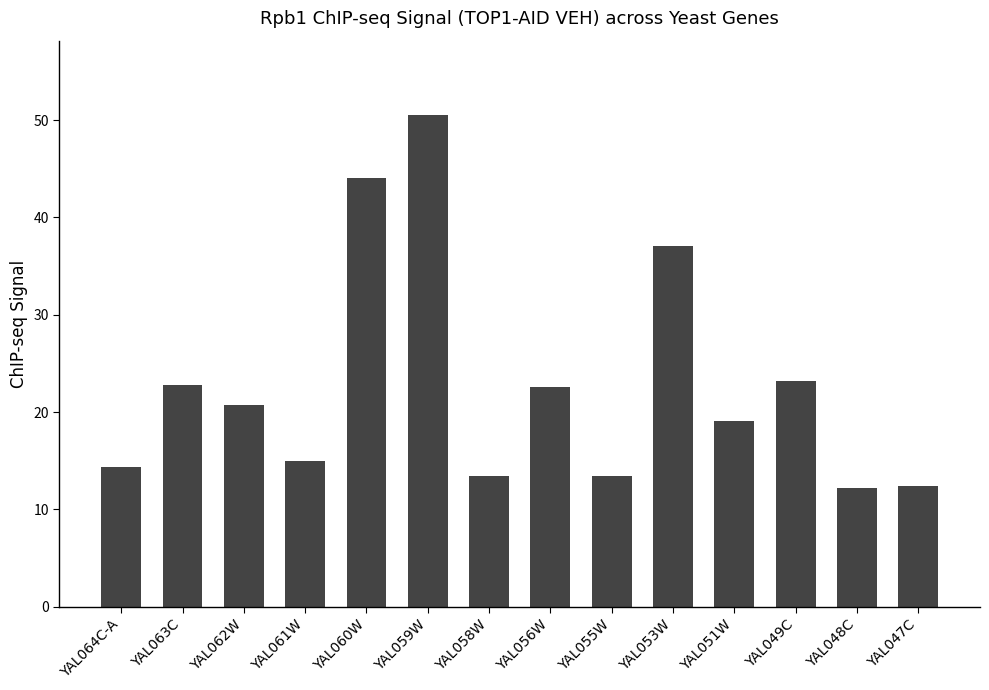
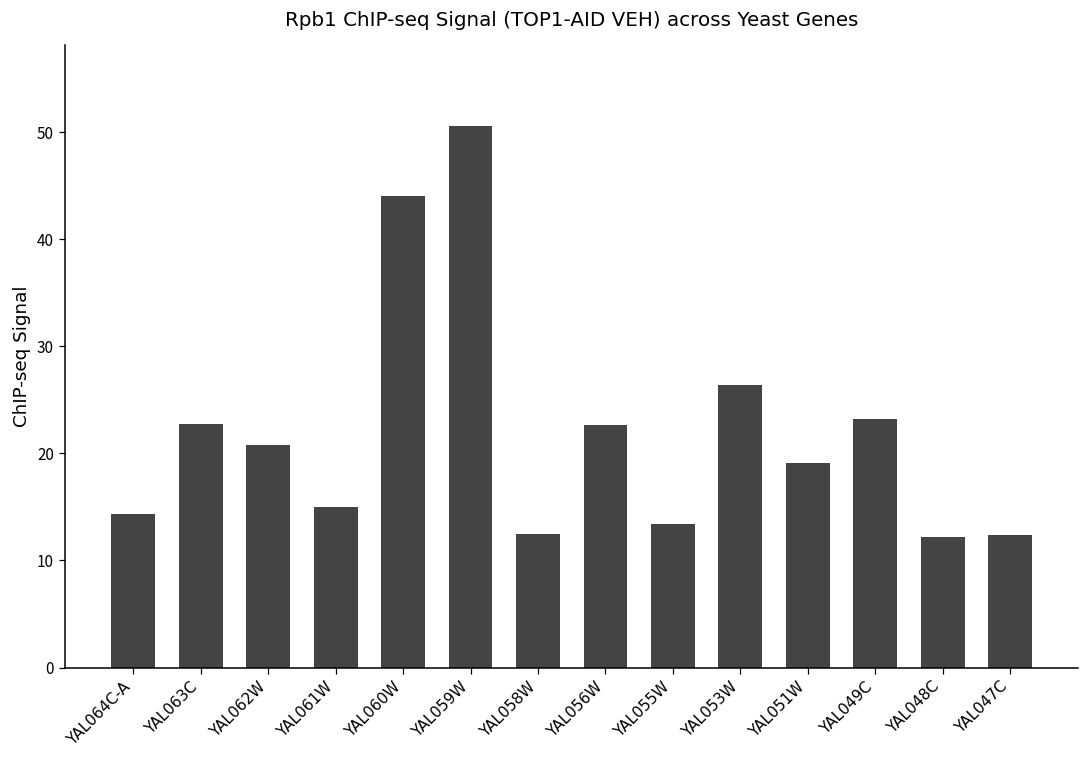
YAL058W: 13 -> 12
YAL053W: 37 -> 26
